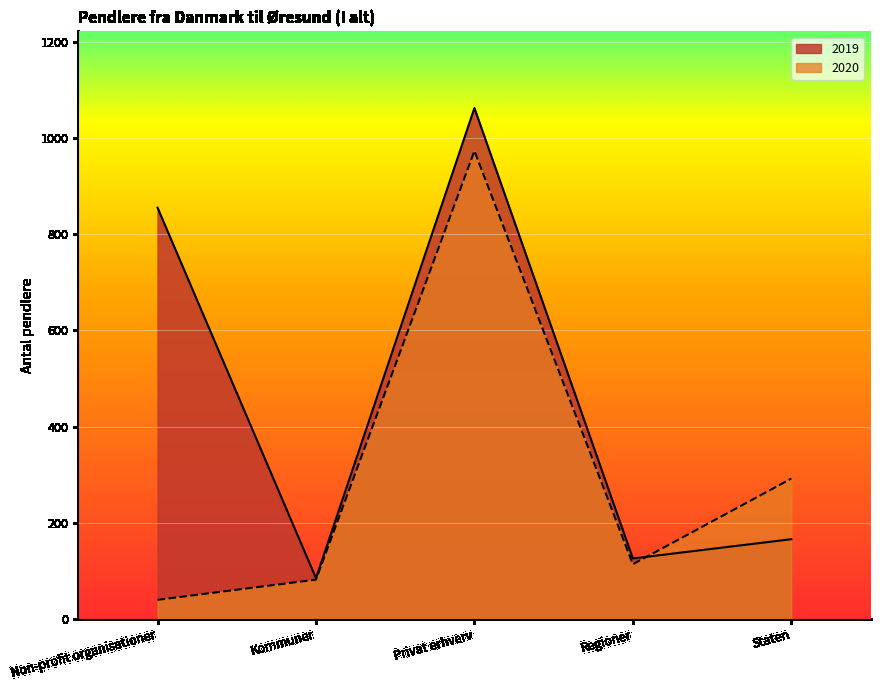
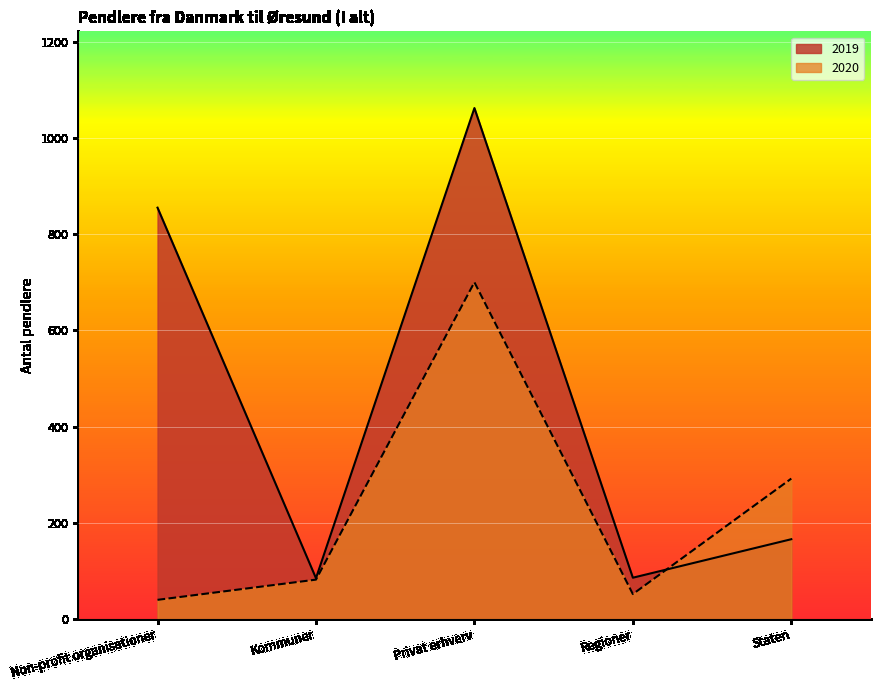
2020, Privat erhverv: 970 -> 700
2019, Regioner: 130 -> 90
2020, Regioner: 110 -> 50
